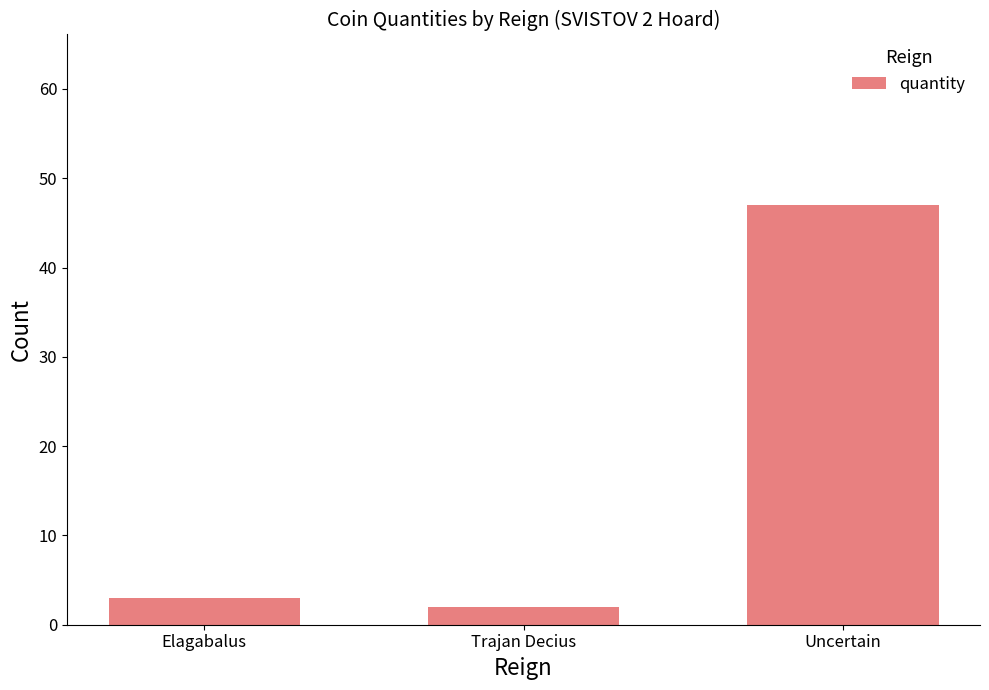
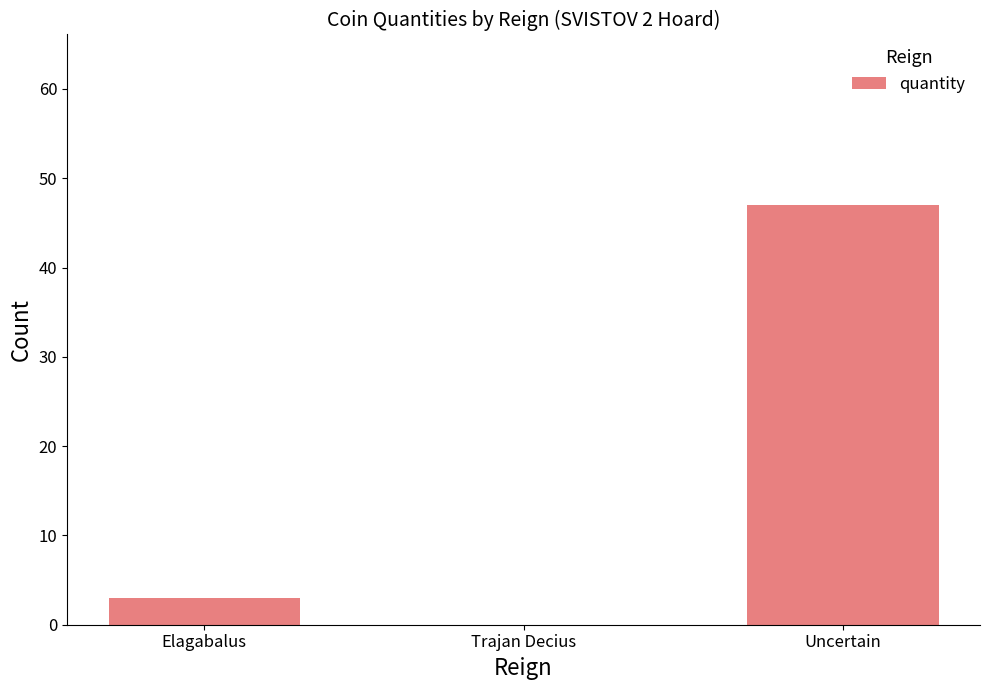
Trajan Decius: 2 -> 0
